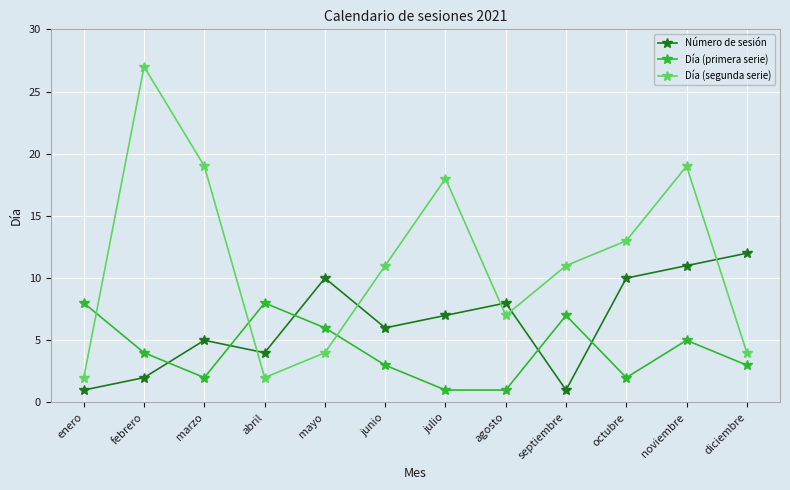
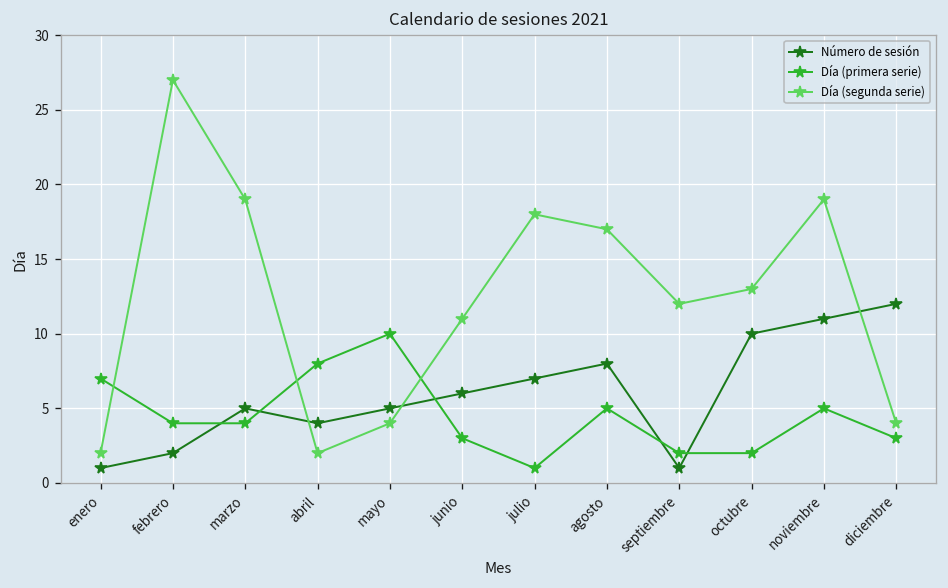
Día (primera serie), enero: 8 -> 7
Día (primera serie), marzo: 2 -> 4
Número de sesión, mayo: 10 -> 5
Día (primera serie), mayo: 6 -> 10
Día (primera serie), agosto: 1 -> 5
Día (segunda serie), agosto: 7 -> 17
Día (primera serie), septiembre: 7 -> 2
Día (segunda serie), septiembre: 11 -> 12
